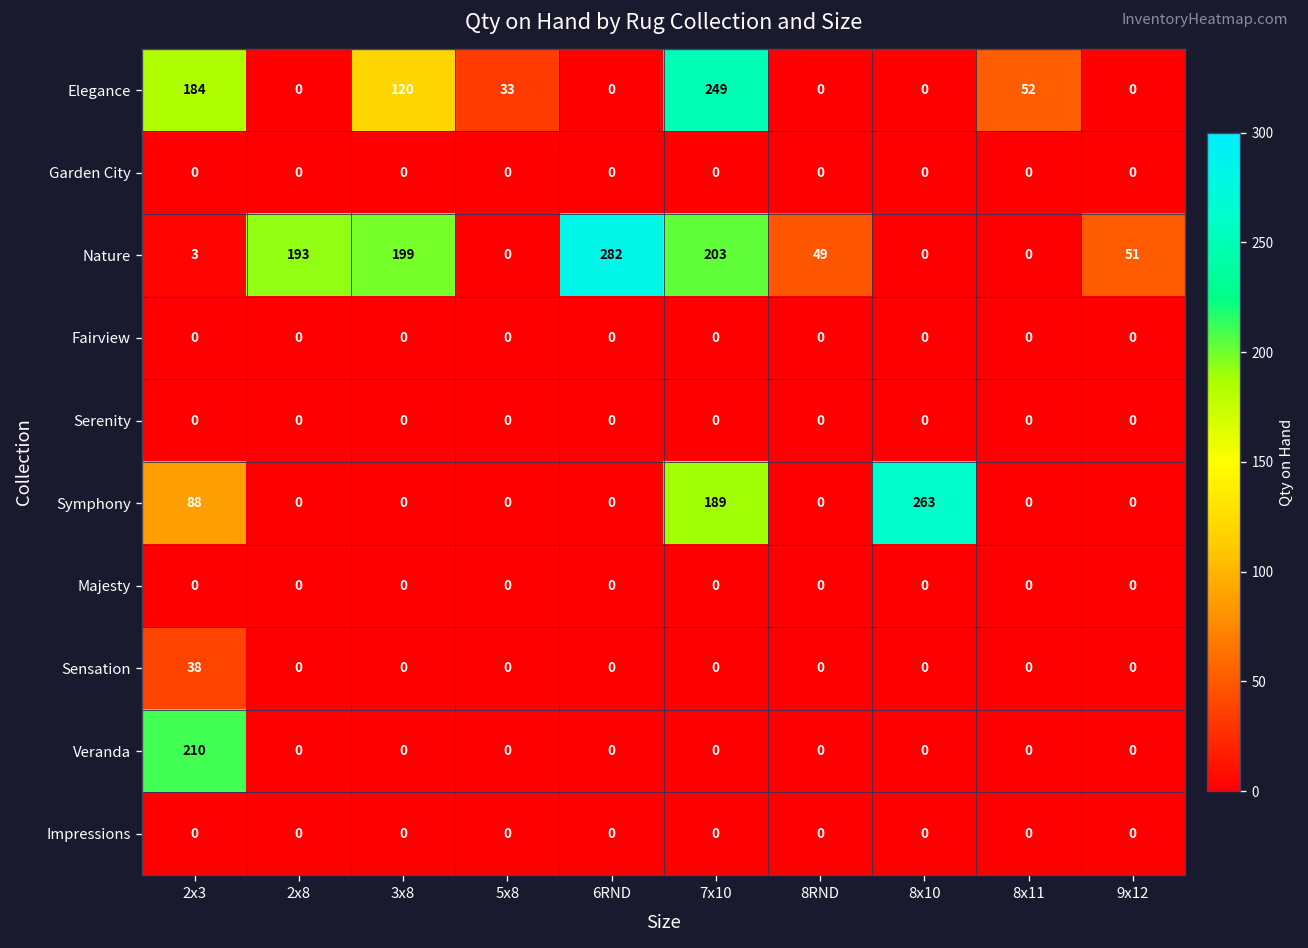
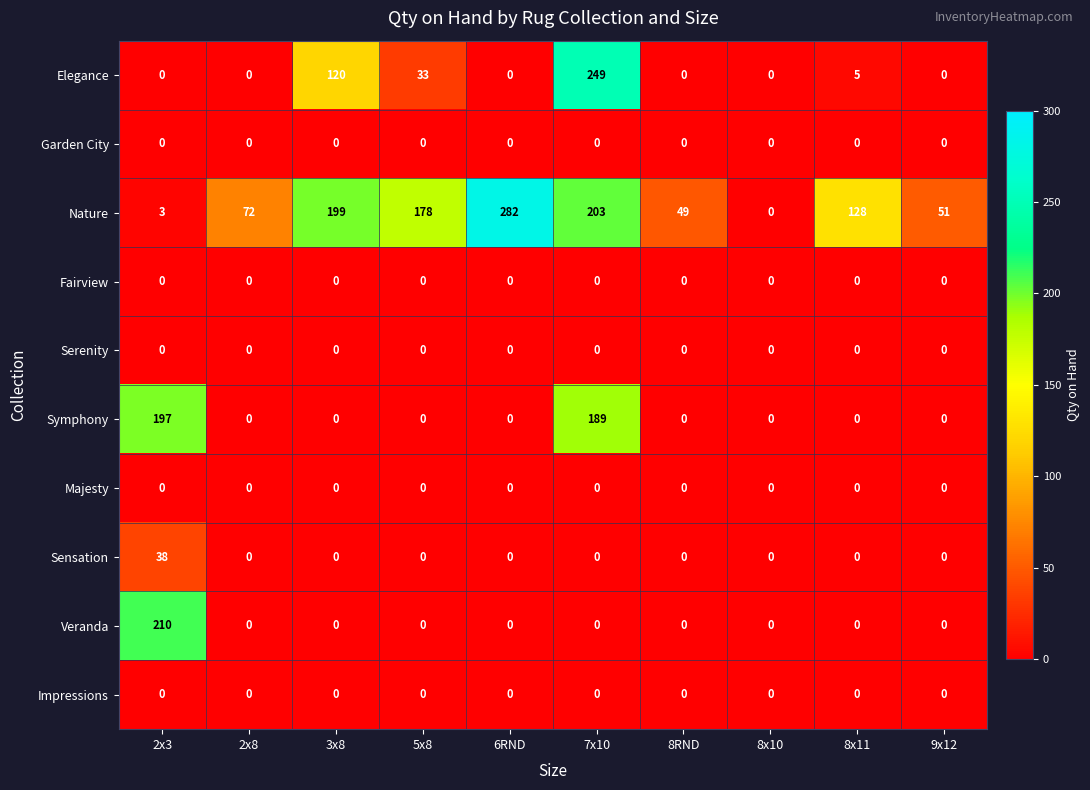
Elegance, 2x3: 184 -> 0
Elegance, 8x11: 52 -> 5
Nature, 2x8: 193 -> 72
Nature, 5x8: 0 -> 178
Nature, 8x11: 0 -> 128
Symphony, 2x3: 88 -> 197
Symphony, 8x10: 263 -> 0
